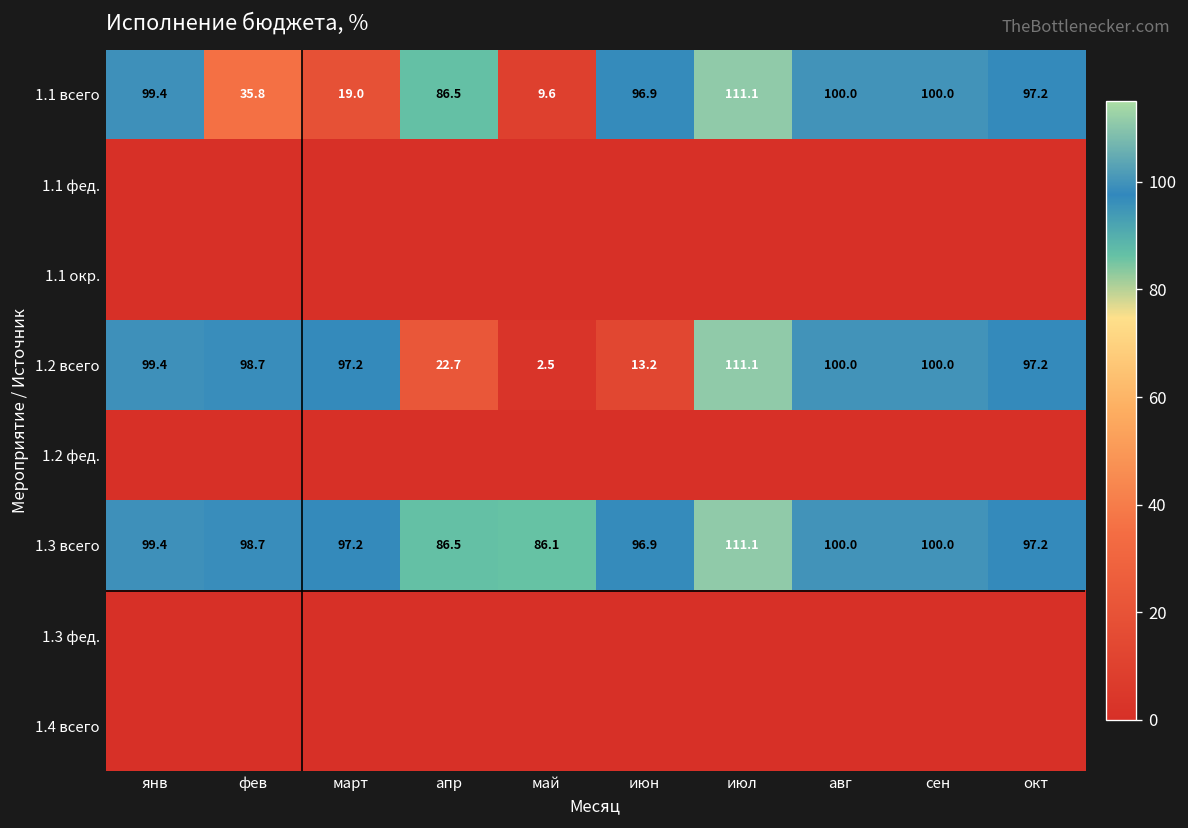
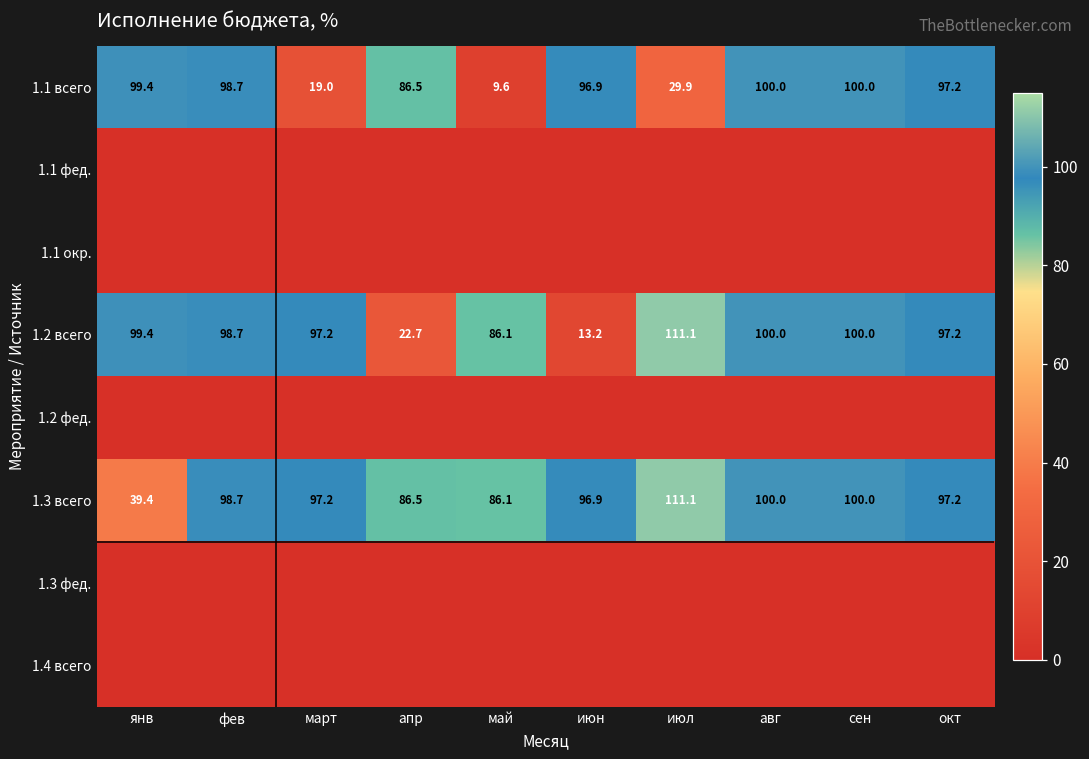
1.1 всего, фев: 35.8 -> 98.7
1.1 всего, июл: 111.1 -> 29.9
1.2 всего, май: 2.5 -> 86.1
1.3 всего, янв: 99.4 -> 39.4
